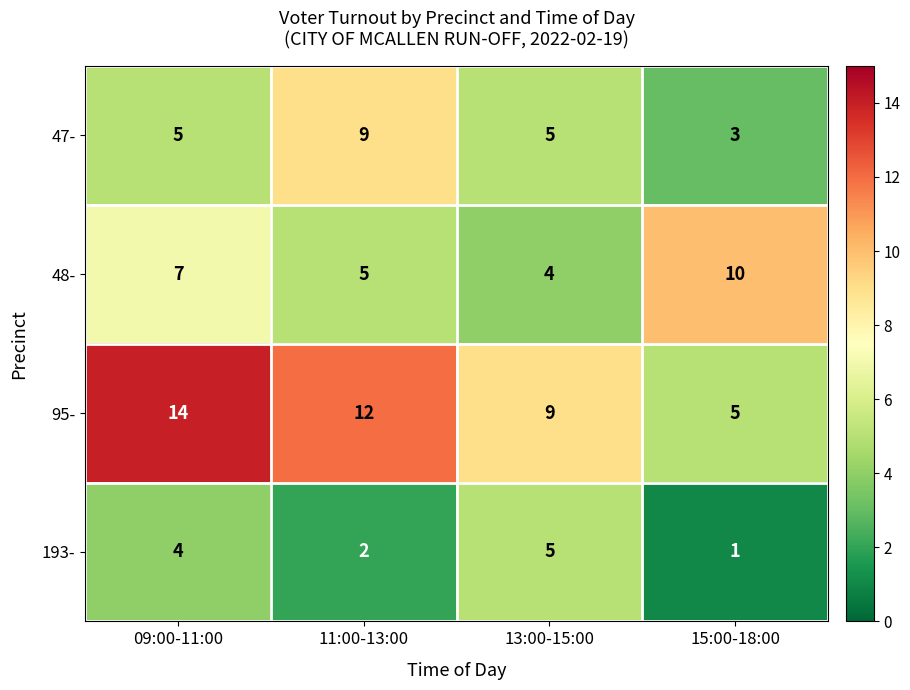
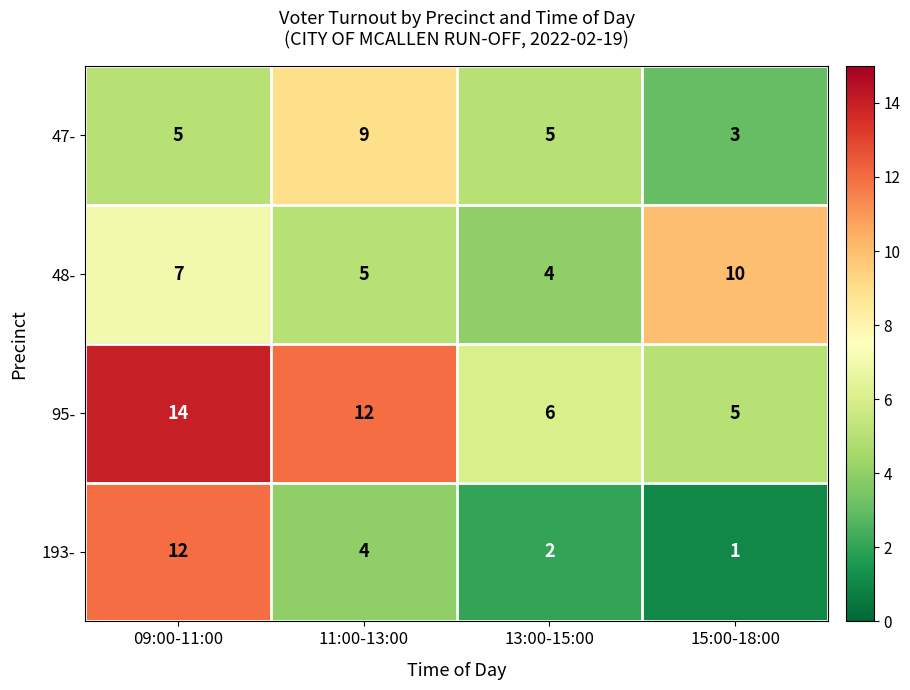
95-, 13:00-15:00: 9 -> 6
193-, 09:00-11:00: 4 -> 12
193-, 11:00-13:00: 2 -> 4
193-, 13:00-15:00: 5 -> 2
